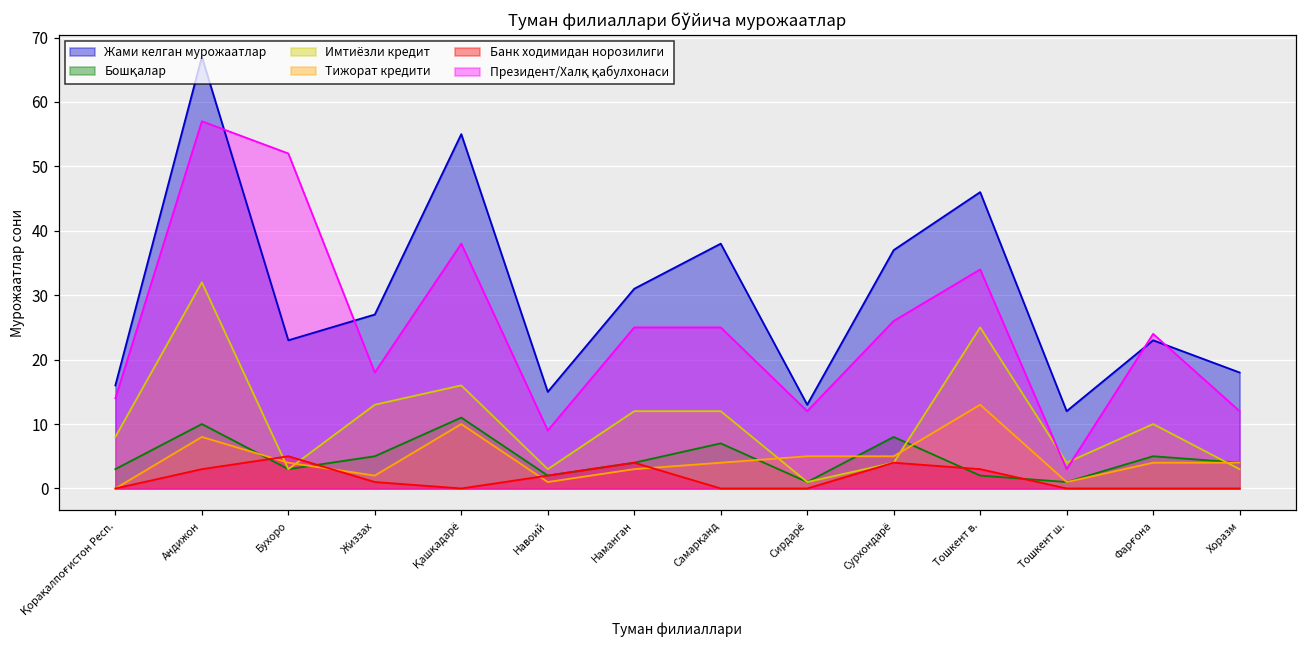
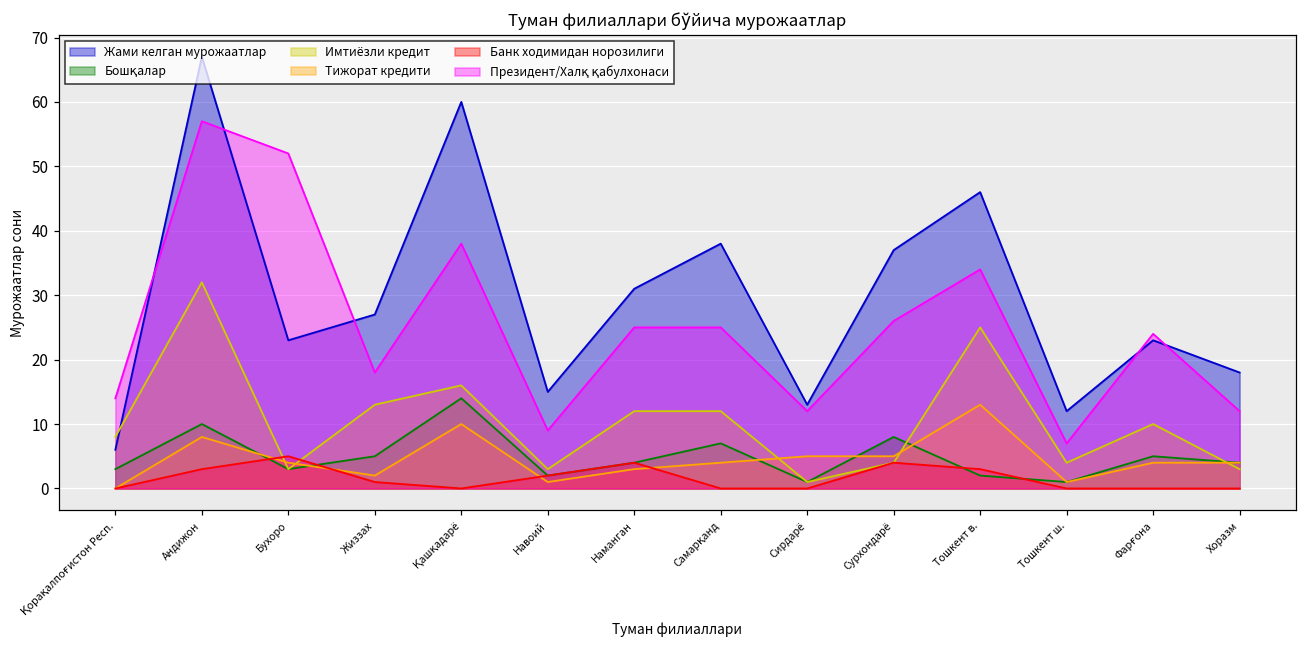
Жами келган мурожаатлар, Қорақалпоғистон Респ.: 16 -> 6
Жами келган мурожаатлар, Қашқадарё: 55 -> 60
Бошқалар, Қашқадарё: 11 -> 14
Президент/Халқ қабулхонаси, Тошкент ш.: 3 -> 7
